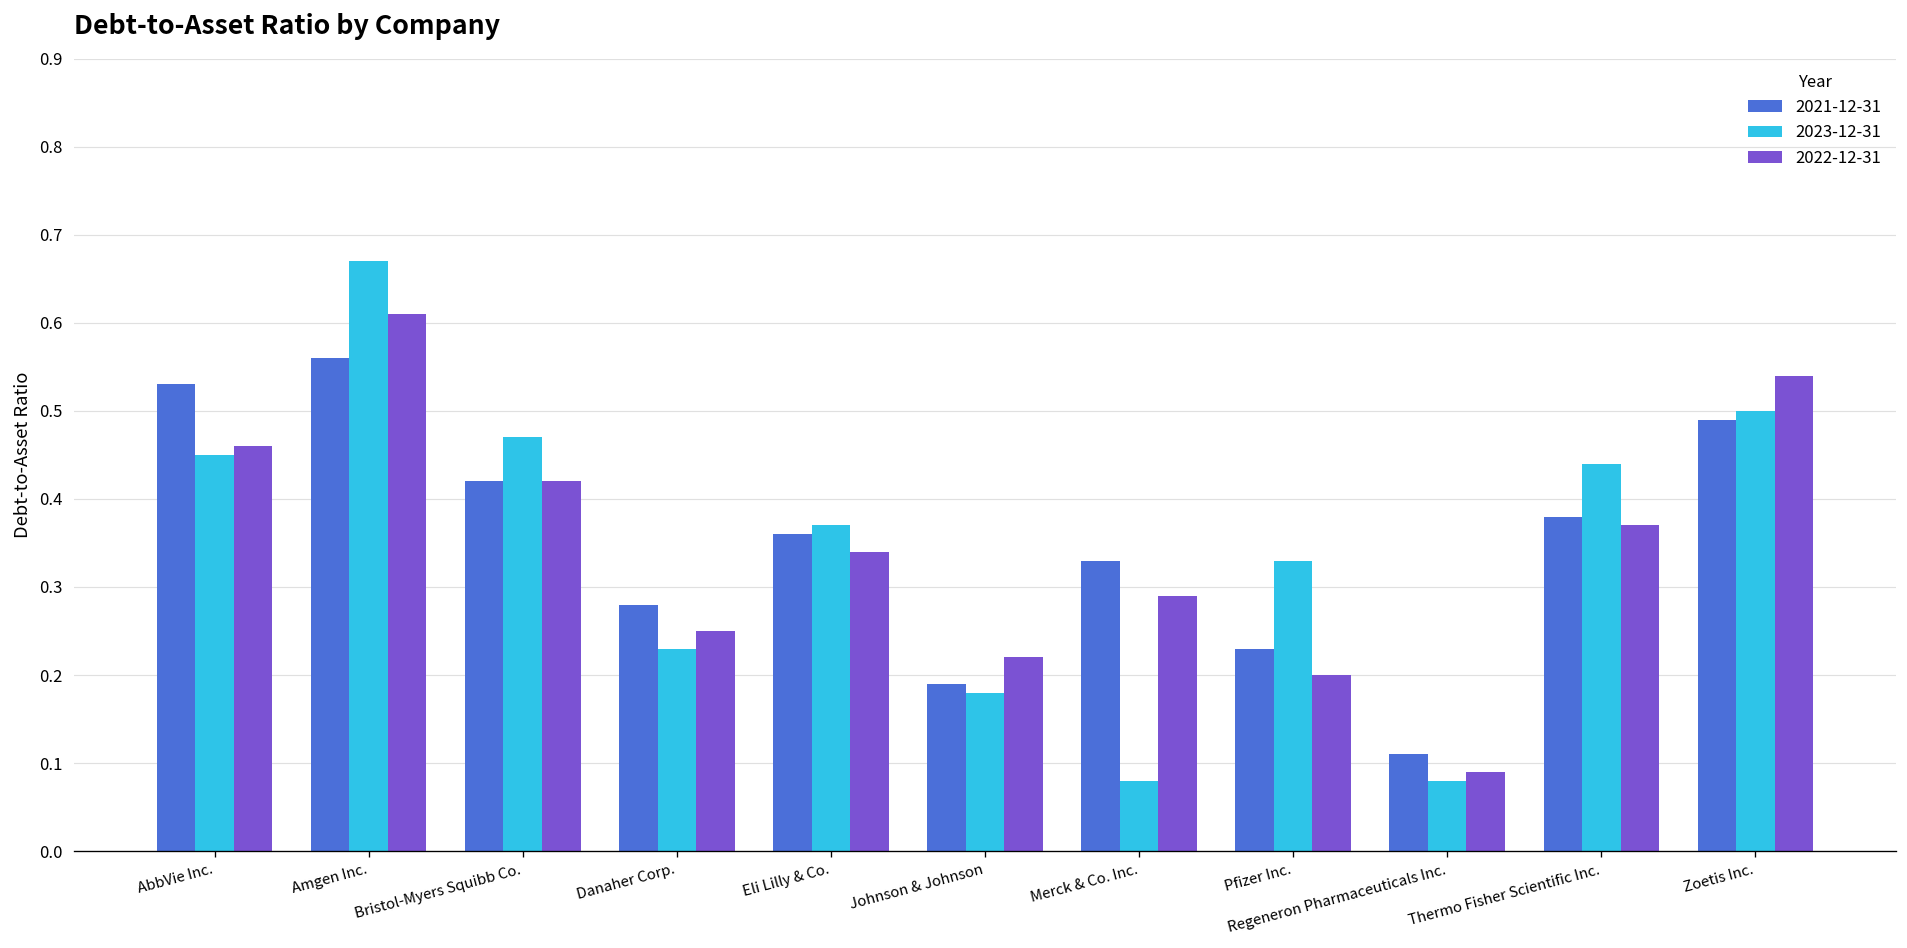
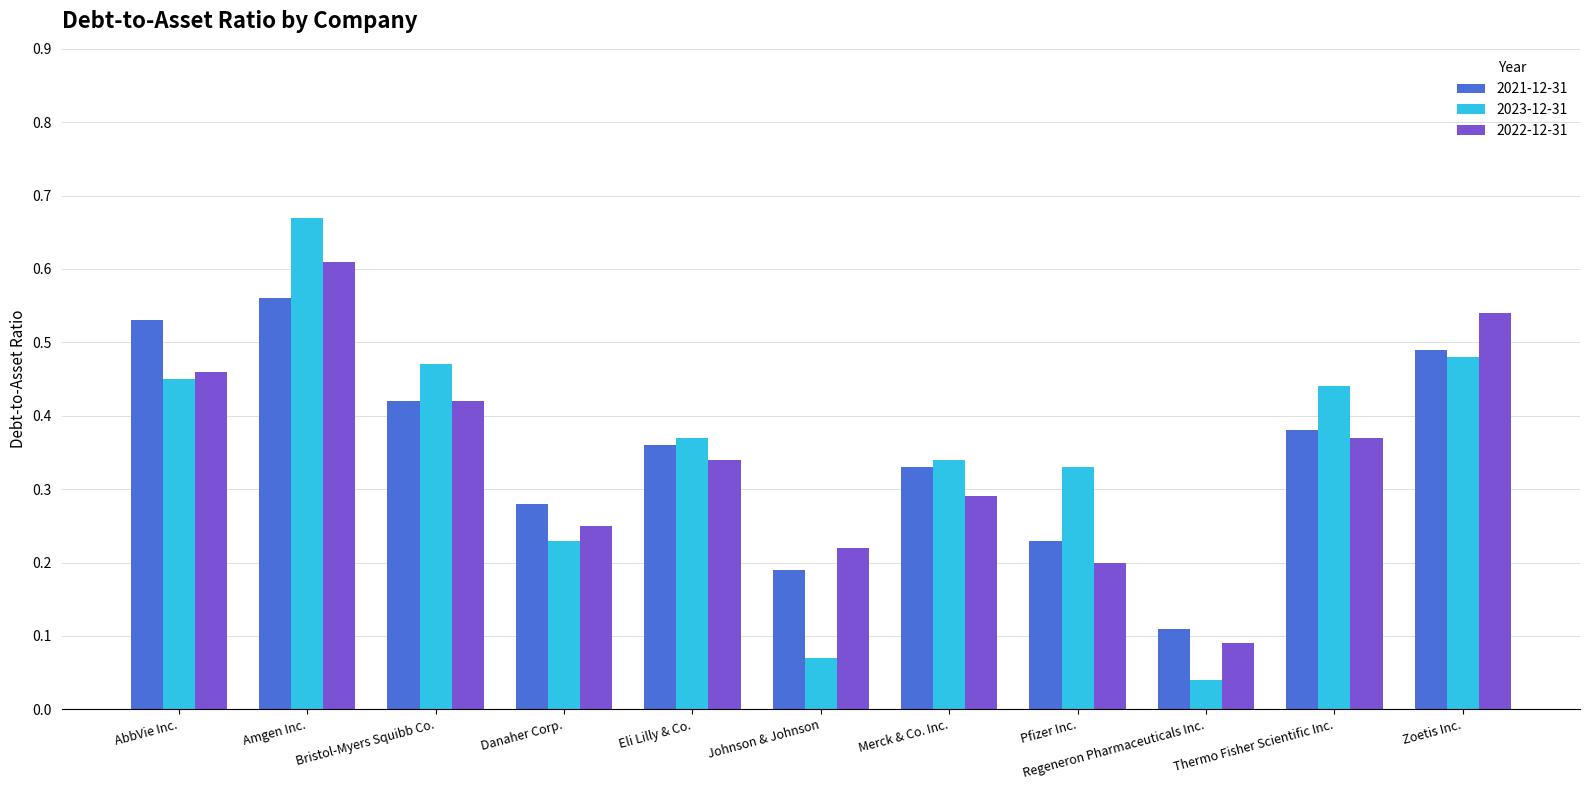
2023-12-31, Johnson & Johnson: 0.18 -> 0.07
2023-12-31, Merck & Co. Inc.: 0.08 -> 0.34
2023-12-31, Regeneron Pharmaceuticals Inc.: 0.08 -> 0.04
2023-12-31, Zoetis Inc.: 0.50 -> 0.48
